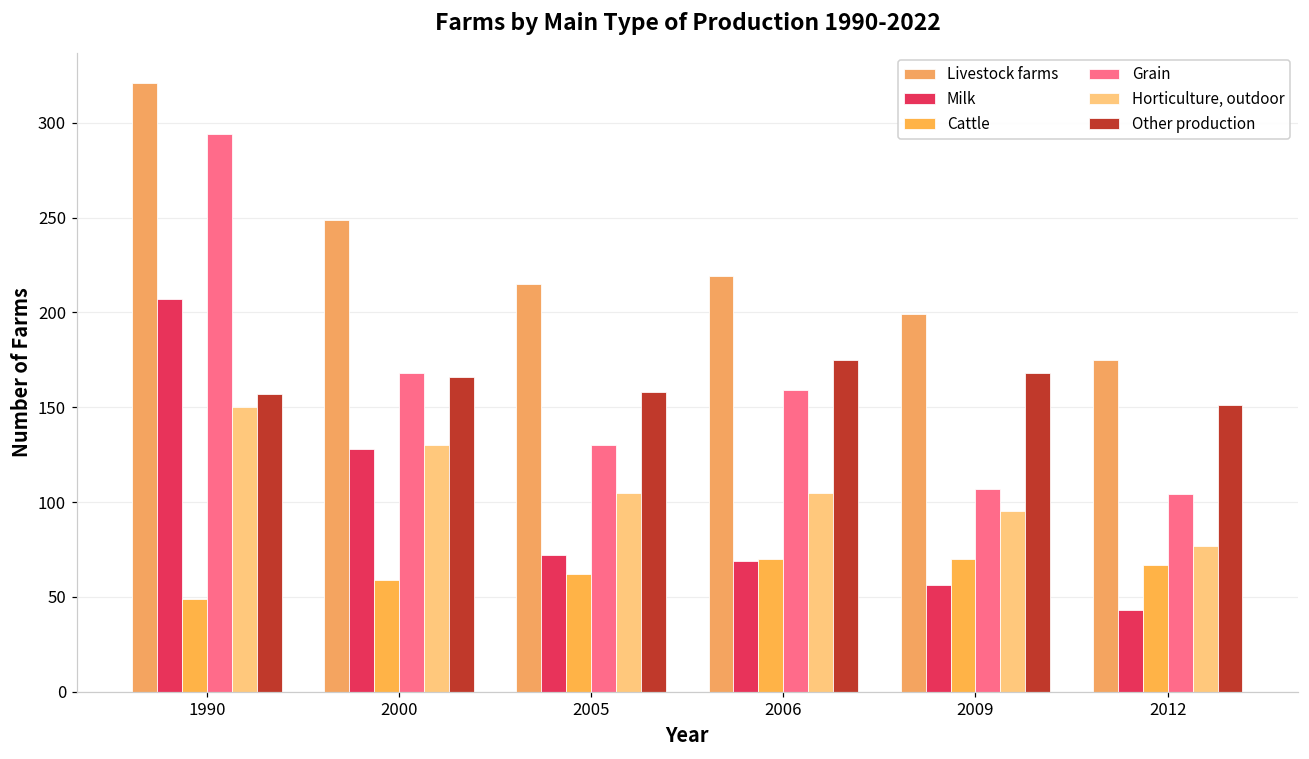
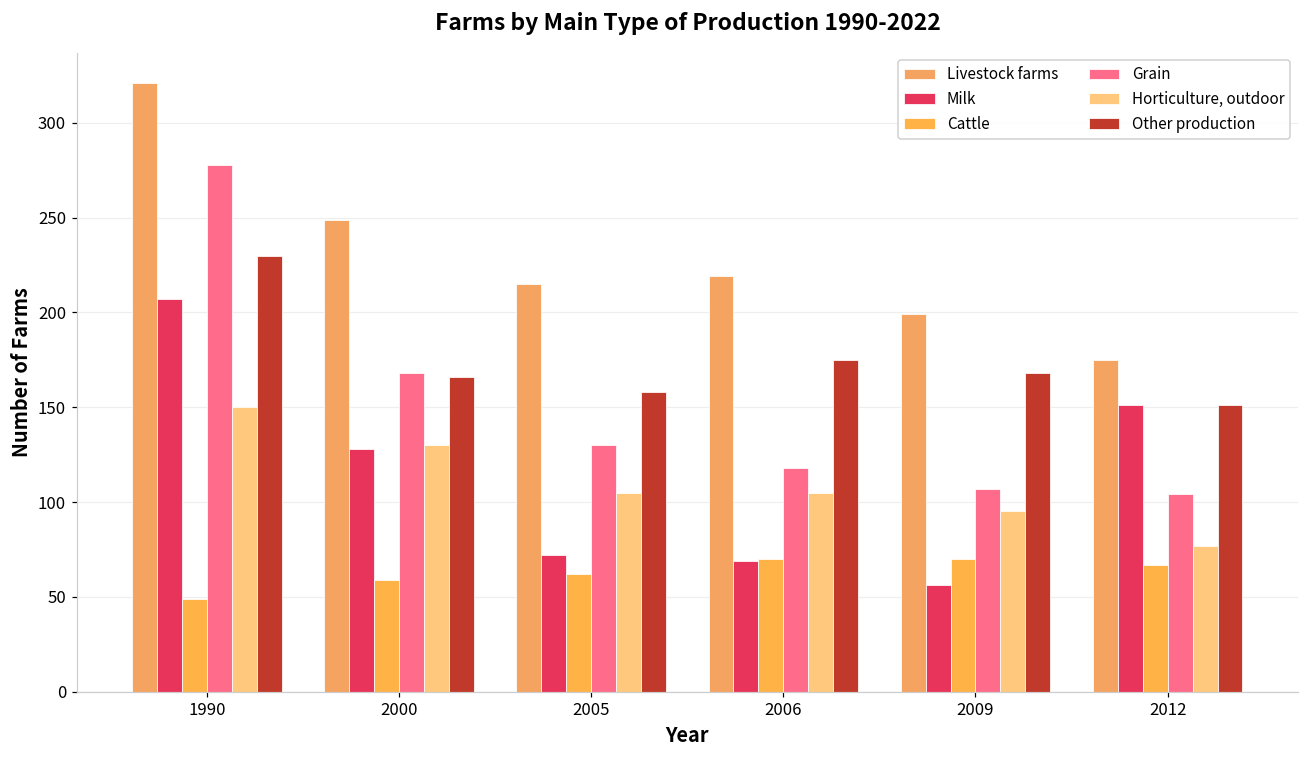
Grain, 1990: 294 -> 278
Other production, 1990: 157 -> 230
Grain, 2006: 159 -> 118
Milk, 2012: 43 -> 151
